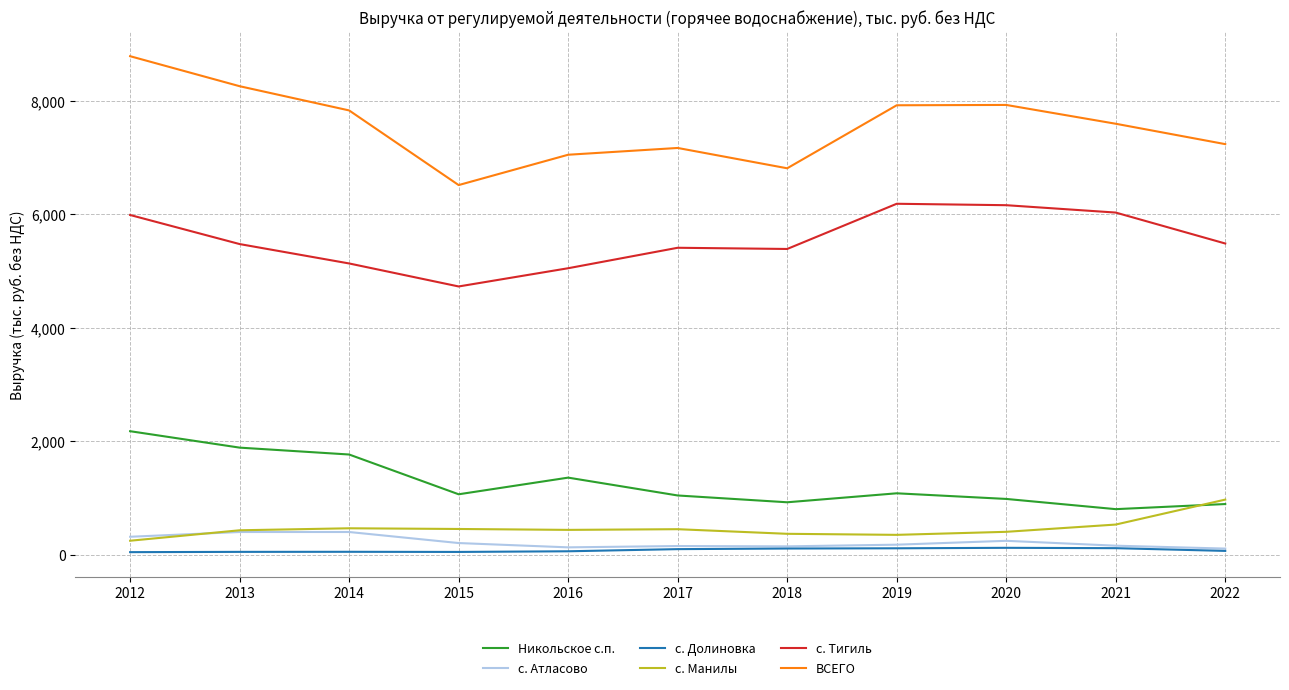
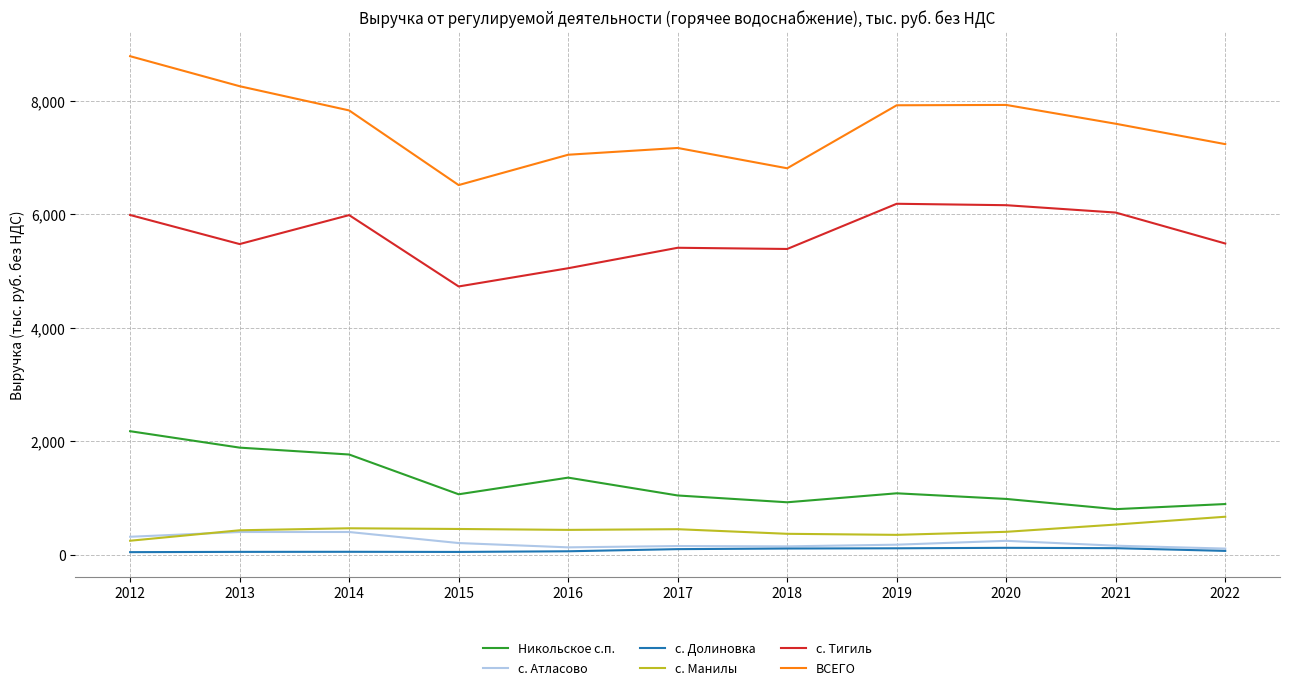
с. Тигиль, 2014: 5,100 -> 6,000
с. Манилы, 2022: 1,000 -> 700
